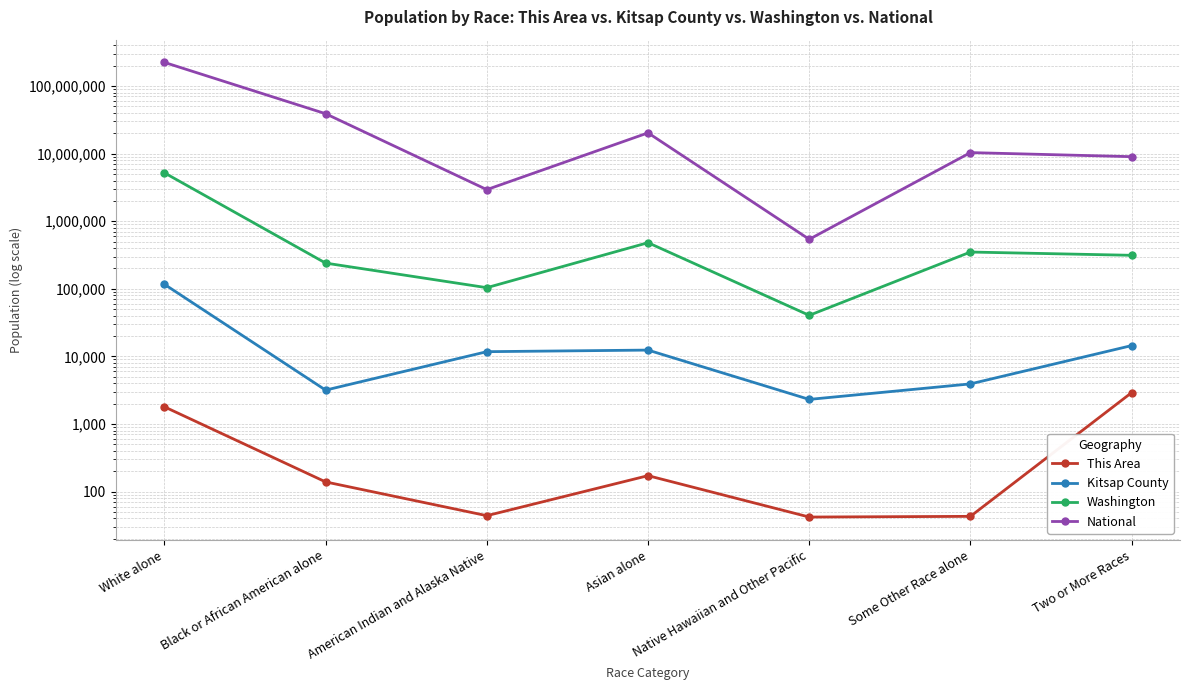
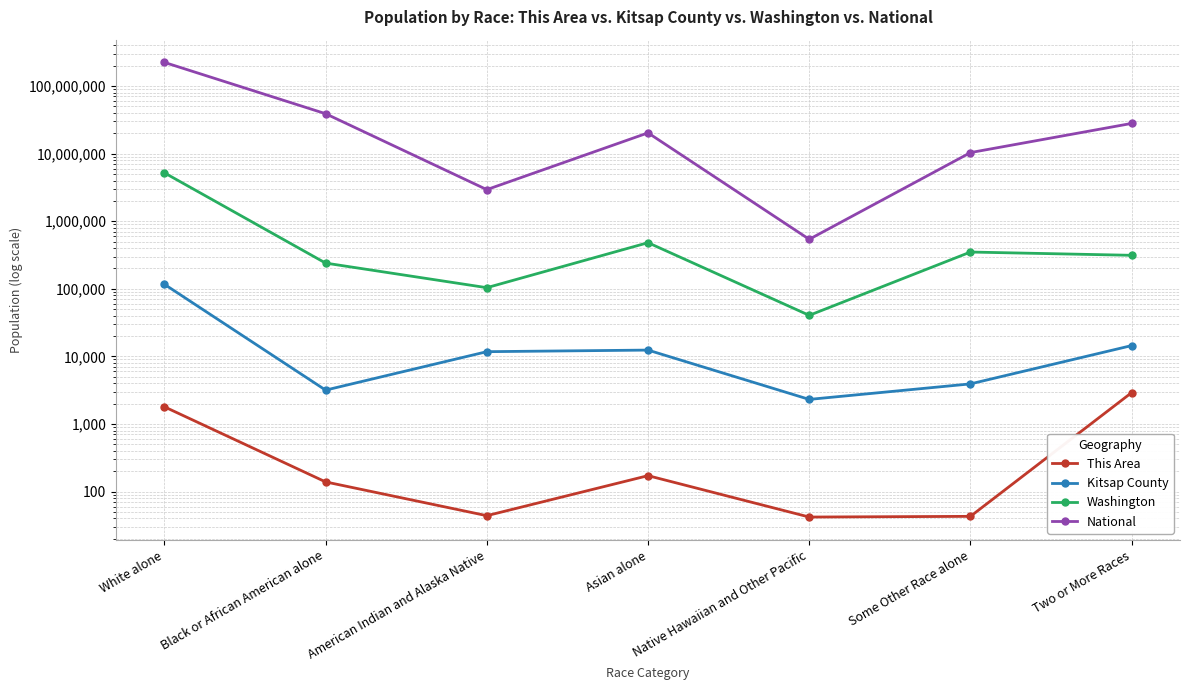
National, Two or More Races: 9,000,000 -> 28,000,000
